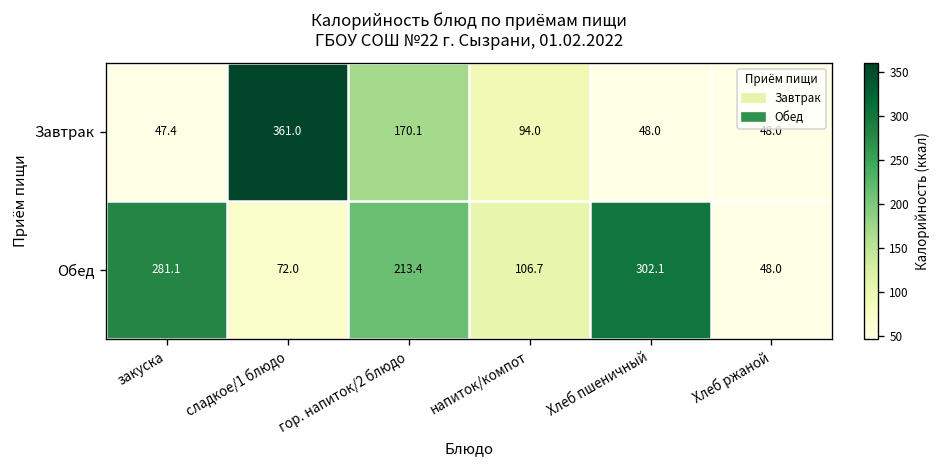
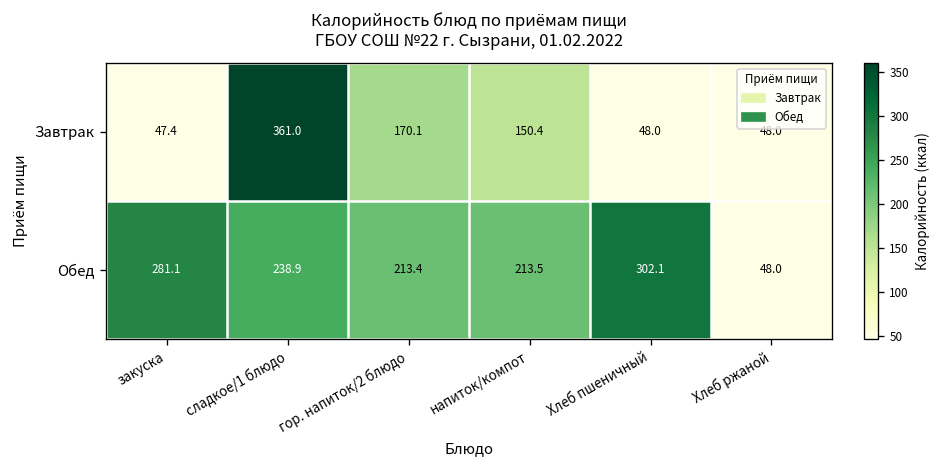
Завтрак, напиток/компот: 94.0 -> 150.4
Обед, сладкое/1 блюдо: 72.0 -> 238.9
Обед, напиток/компот: 106.7 -> 213.5
